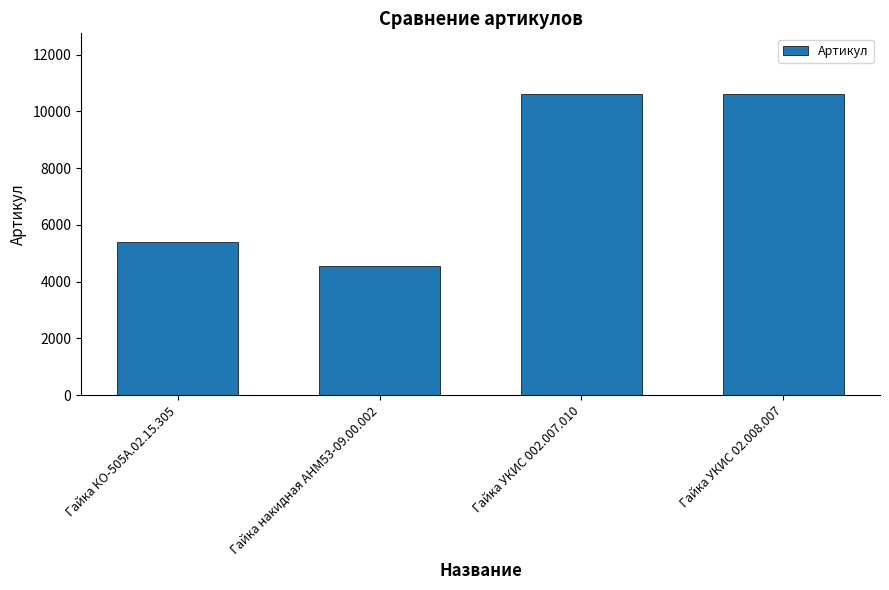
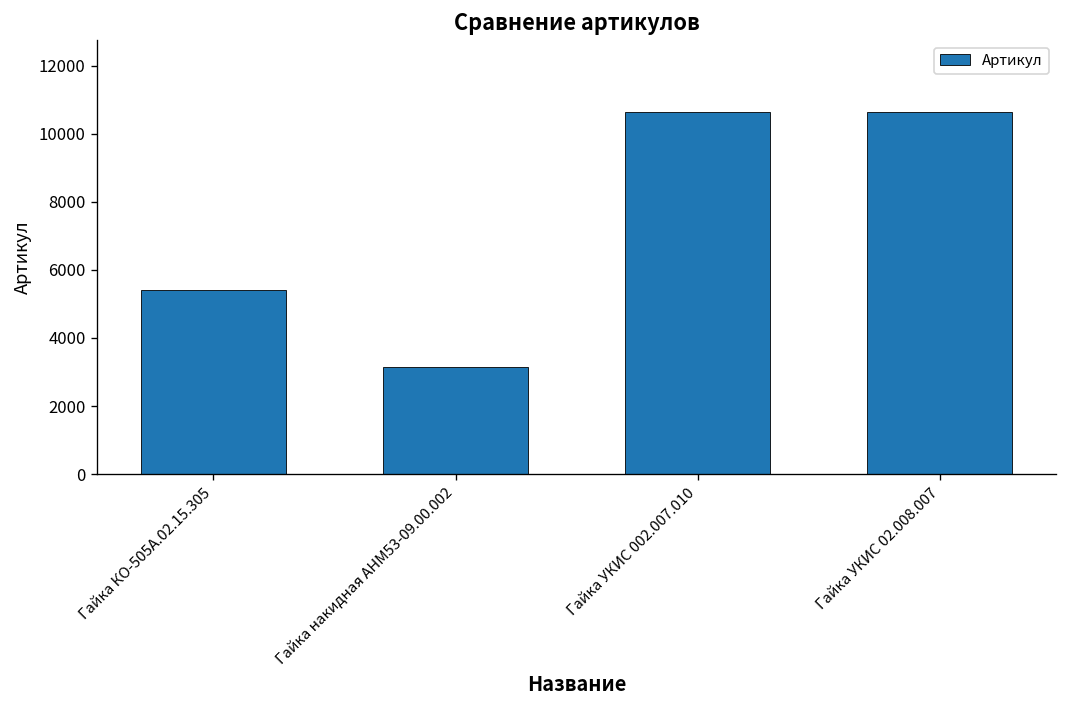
Гайка накидная АНМ53-09.00.002: 4600 -> 3100
